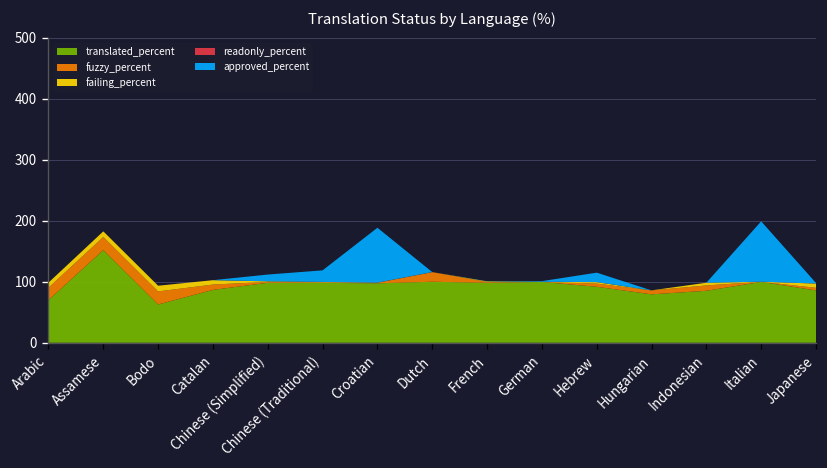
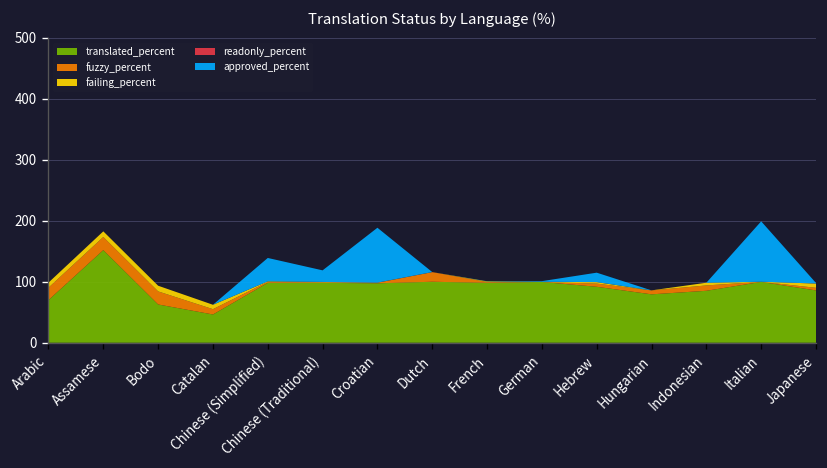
translated_percent, Catalan: 90 -> 50
approved_percent, Chinese (Simplified): 10 -> 40
